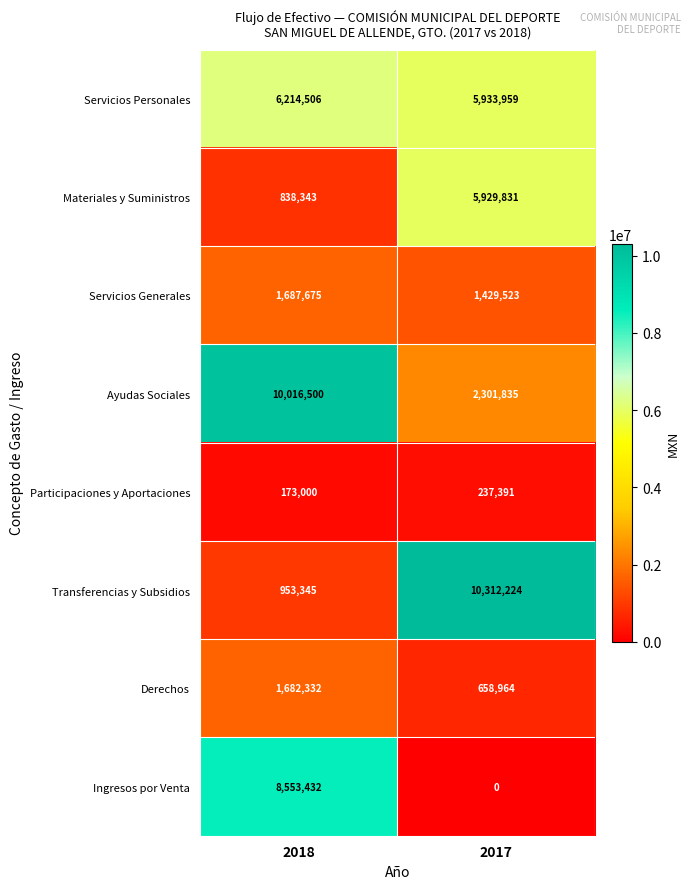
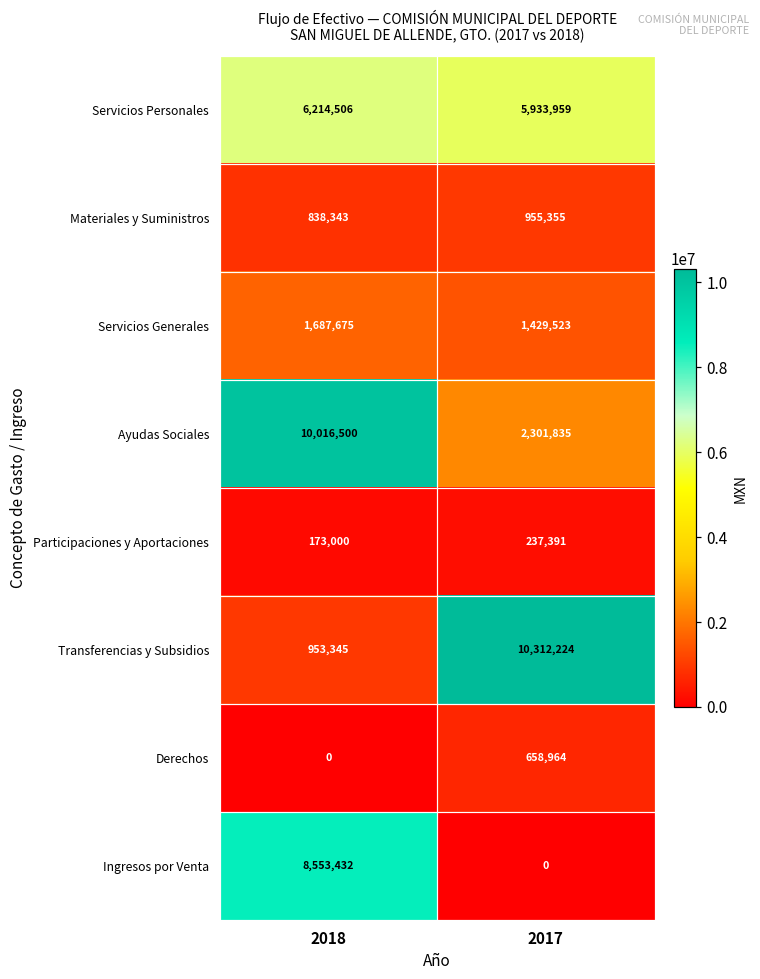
Materiales y Suministros, 2017: 5,929,831 -> 955,355
Derechos, 2018: 1,682,332 -> 0
